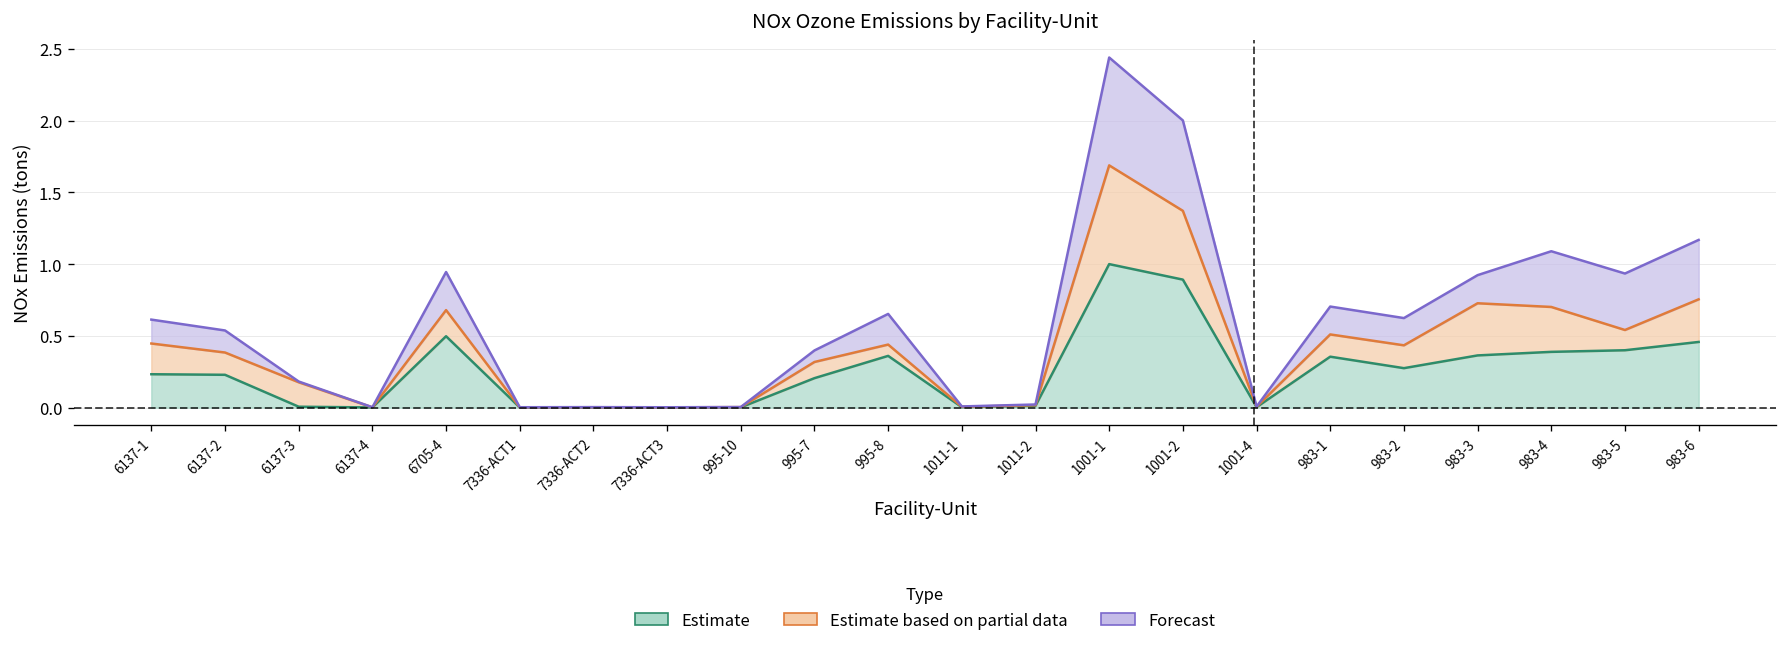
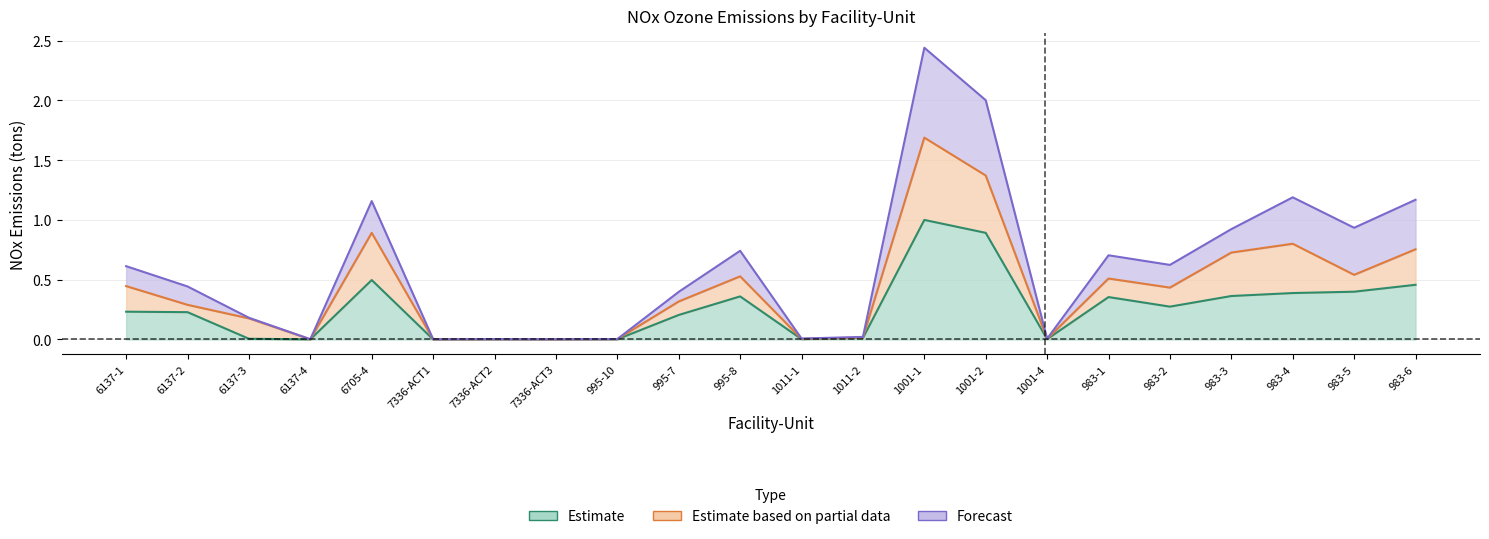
Estimate based on partial data, 6137-2: 0.16 -> 0.06
Estimate based on partial data, 6705-4: 0.18 -> 0.39
Estimate based on partial data, 995-8: 0.08 -> 0.17
Estimate based on partial data, 983-4: 0.31 -> 0.41
